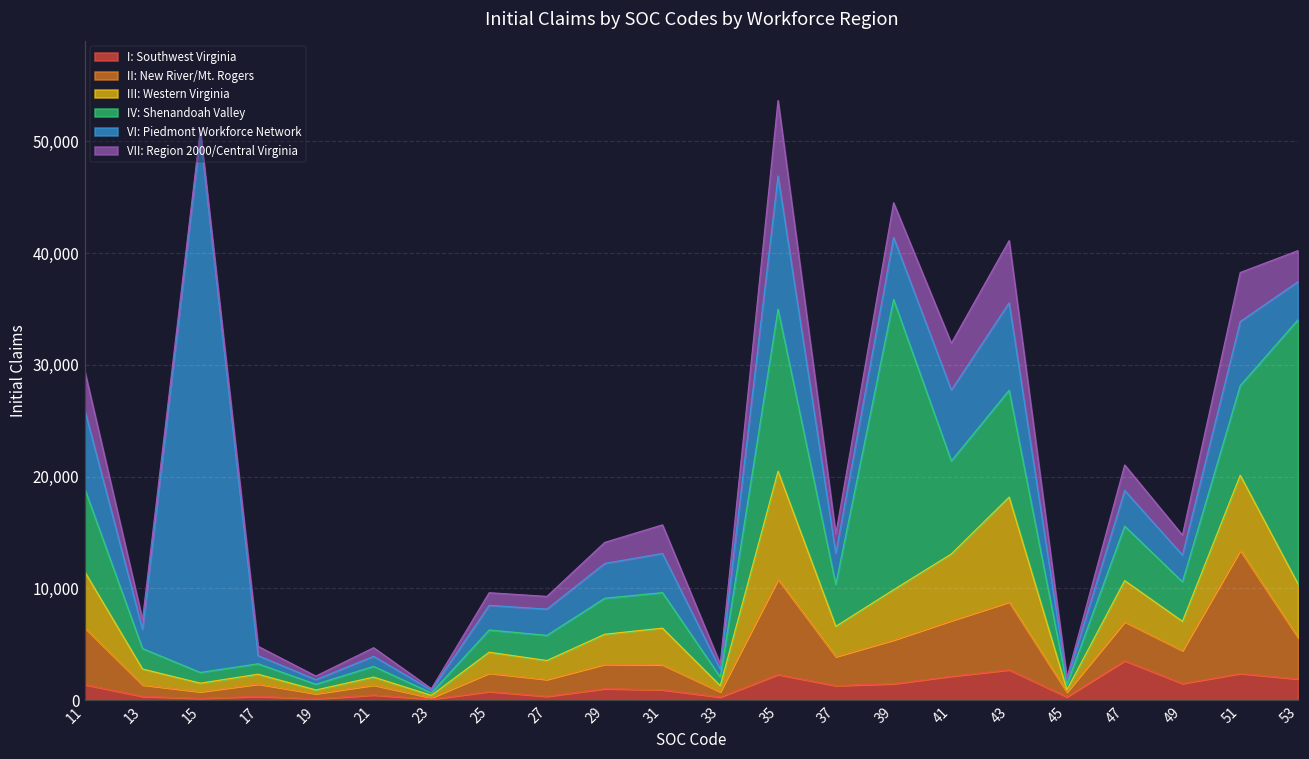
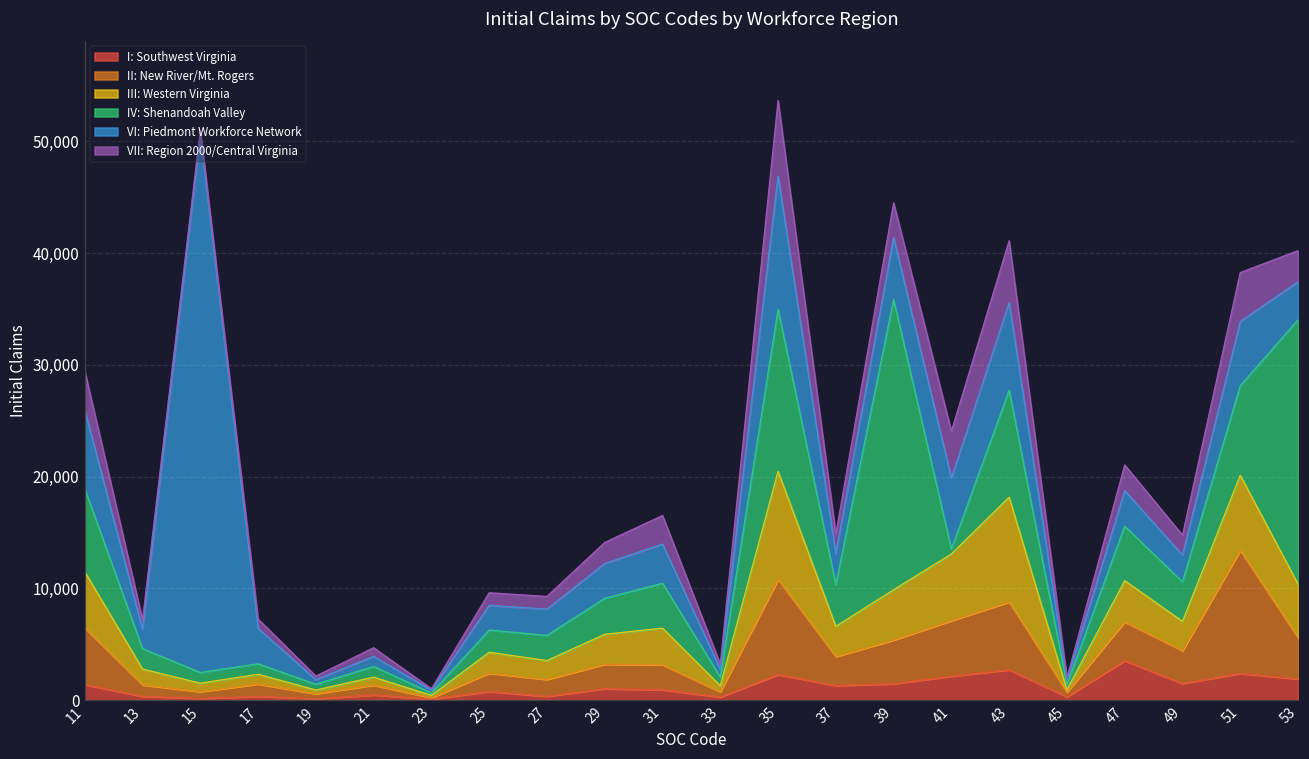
VI: Piedmont Workforce Network, 17: 700 -> 3,200
IV: Shenandoah Valley, 31: 3,200 -> 4,000
IV: Shenandoah Valley, 41: 8,300 -> 400
